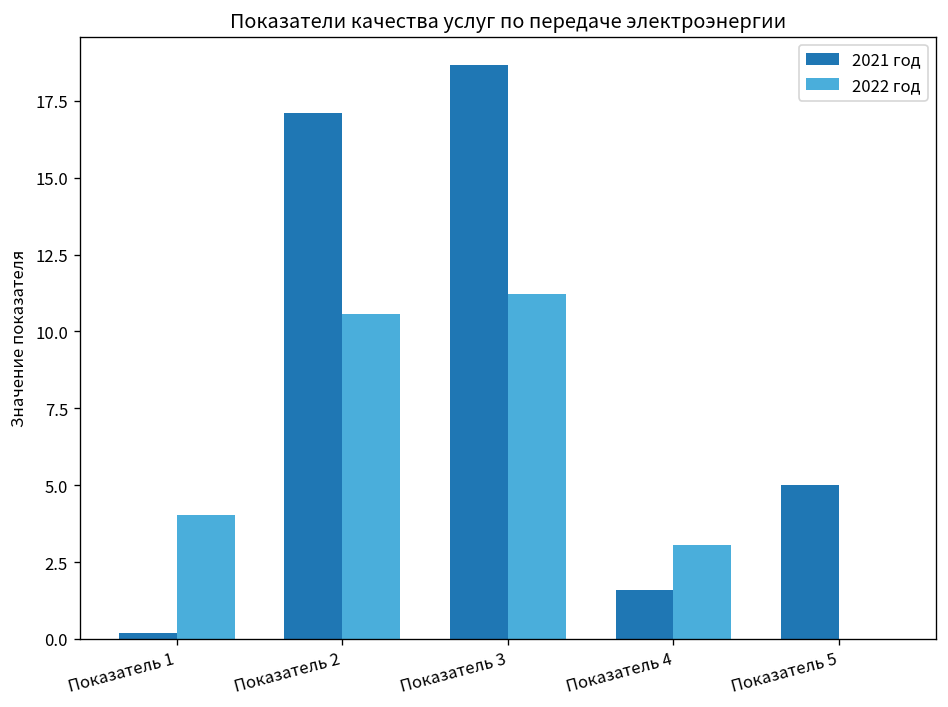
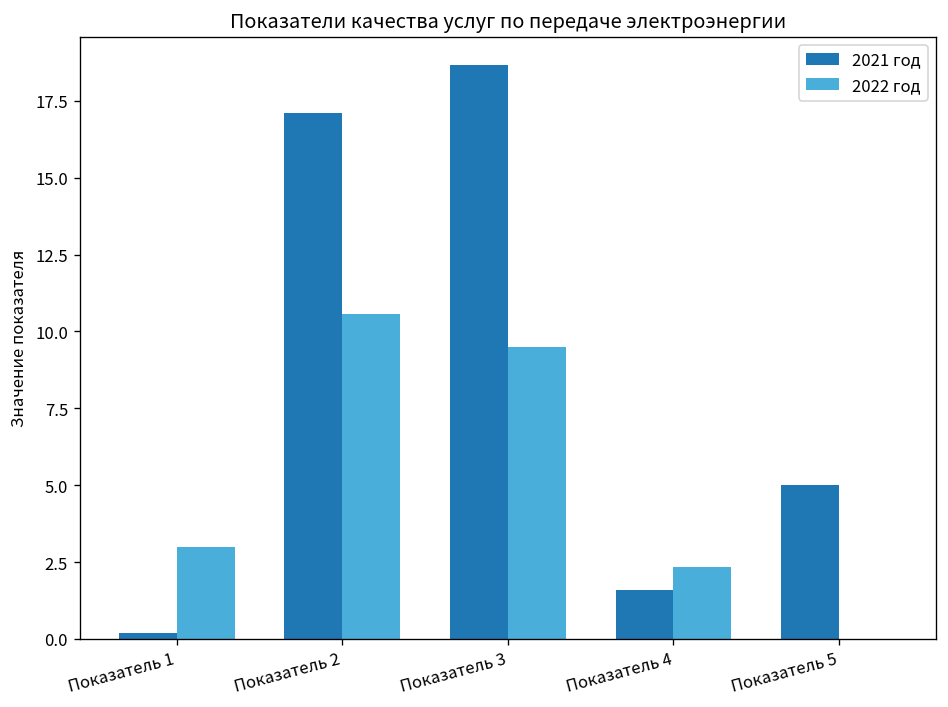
2022 год, Показатель 1: 4.0 -> 3.0
2022 год, Показатель 3: 11.2 -> 9.5
2022 год, Показатель 4: 3.0 -> 2.3
